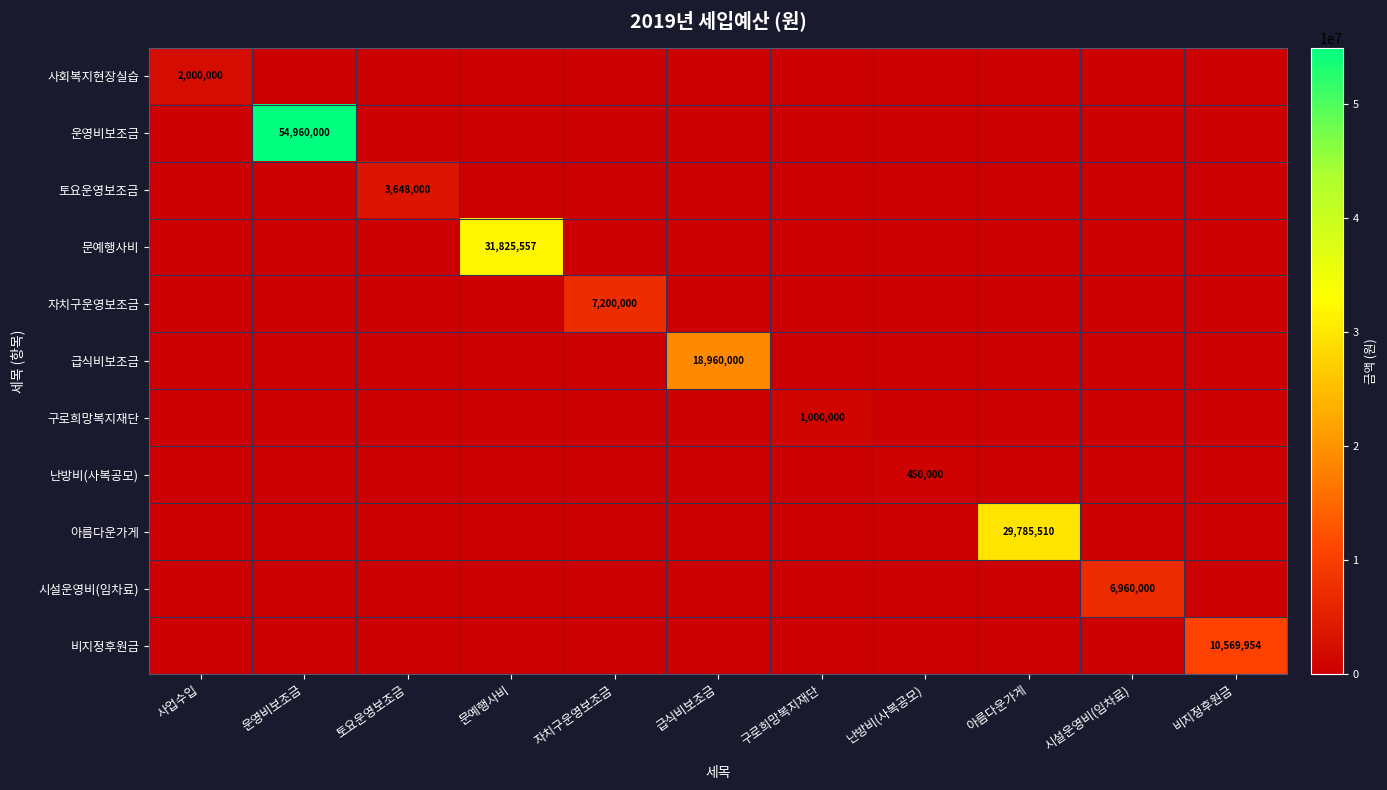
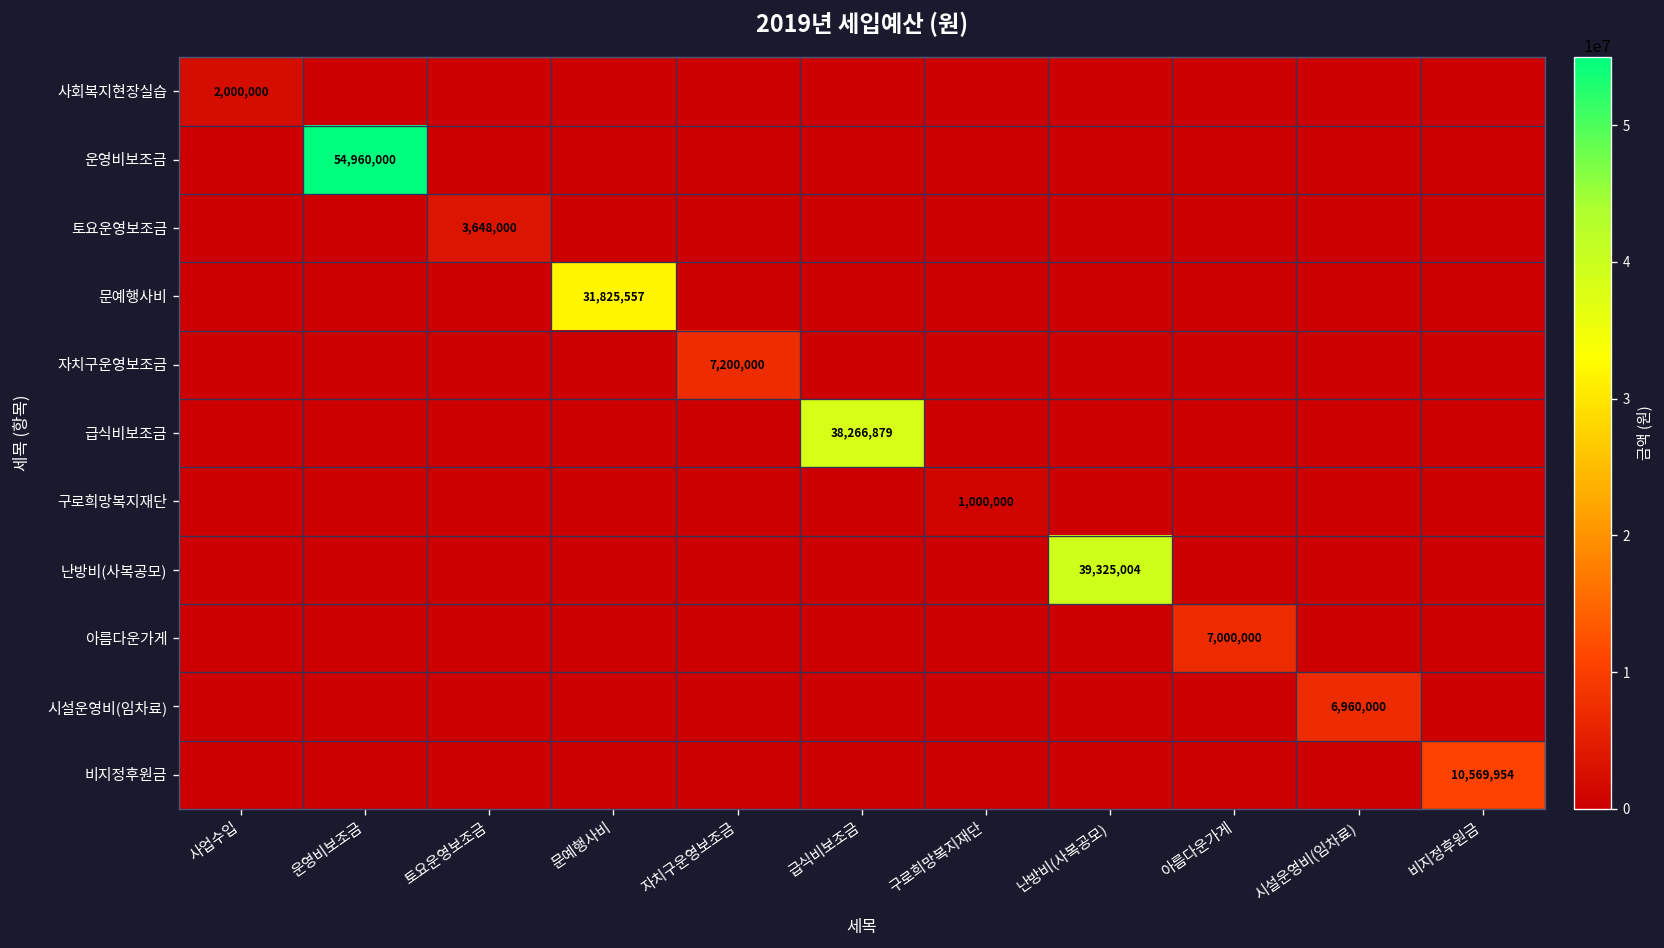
급식비보조금, 급식비보조금: 18,960,000 -> 38,266,879
난방비(사복공모), 난방비(사복공모): 450,000 -> 39,325,004
아름다운가게, 아름다운가게: 29,785,510 -> 7,000,000
